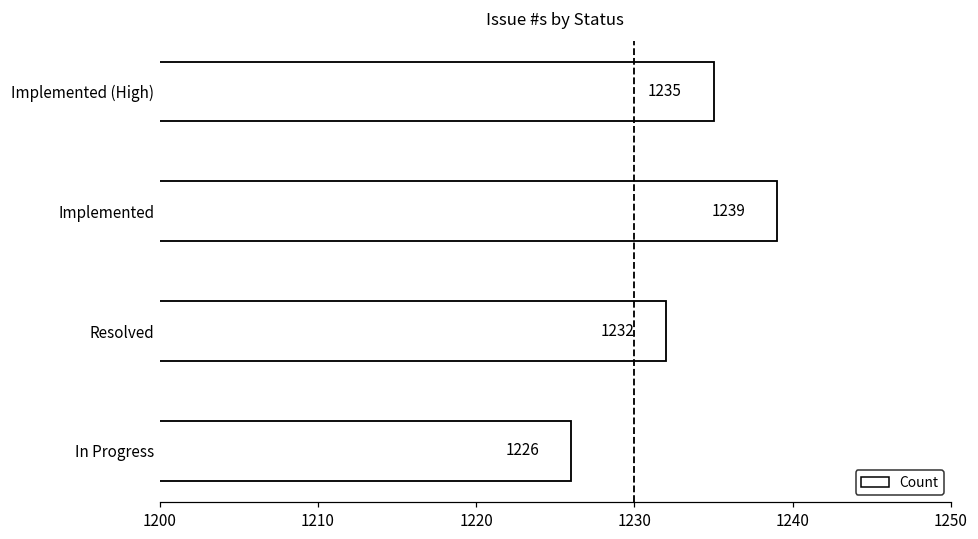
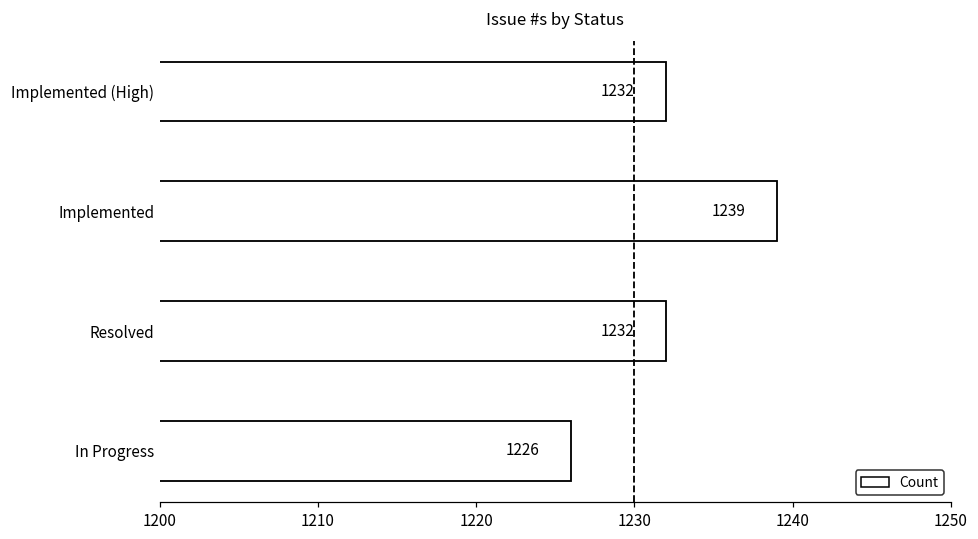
Implemented (High): 1235 -> 1232
